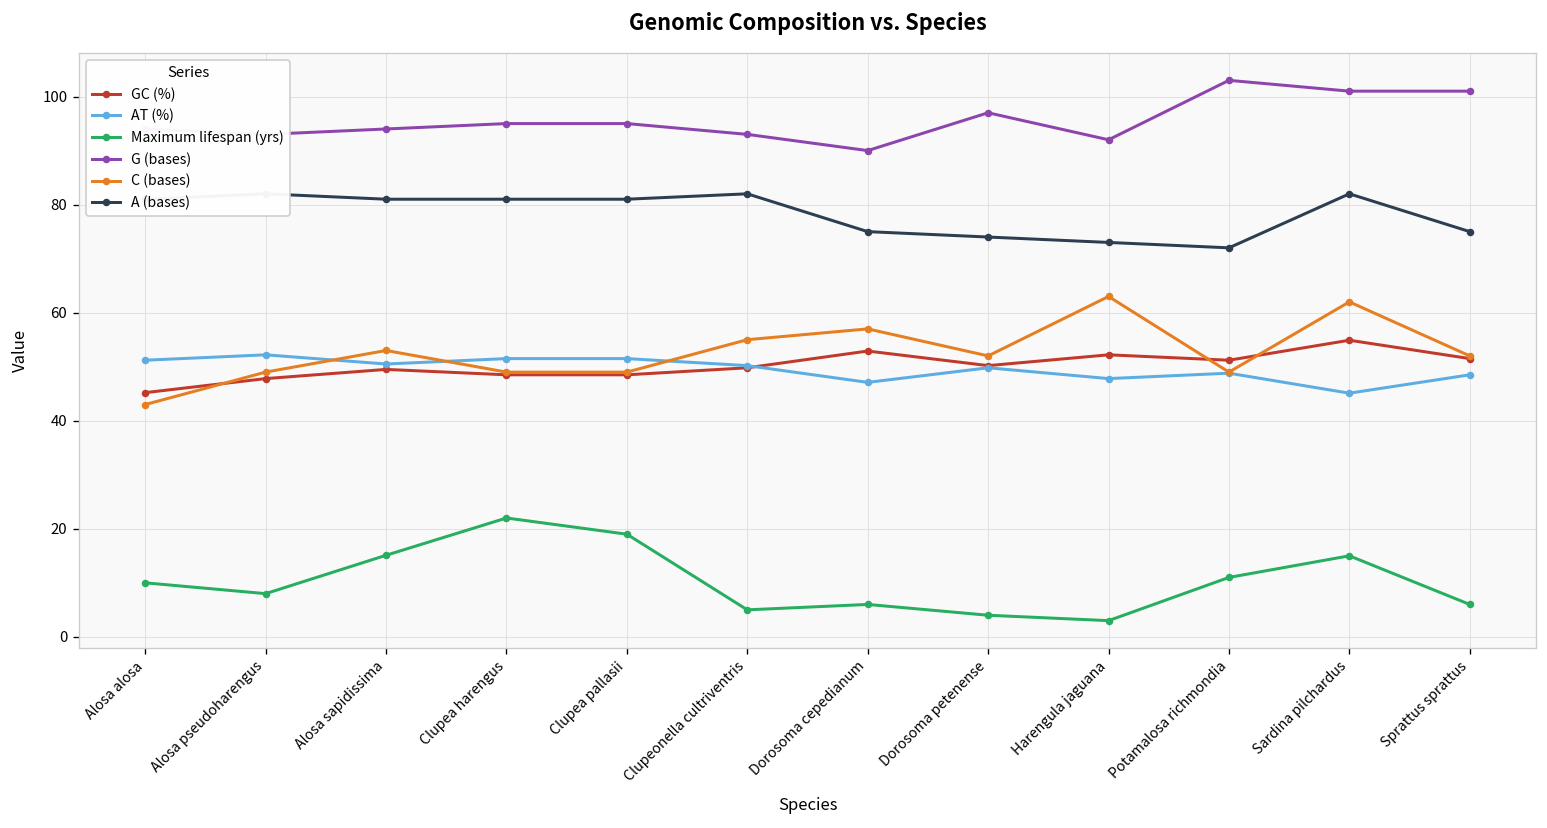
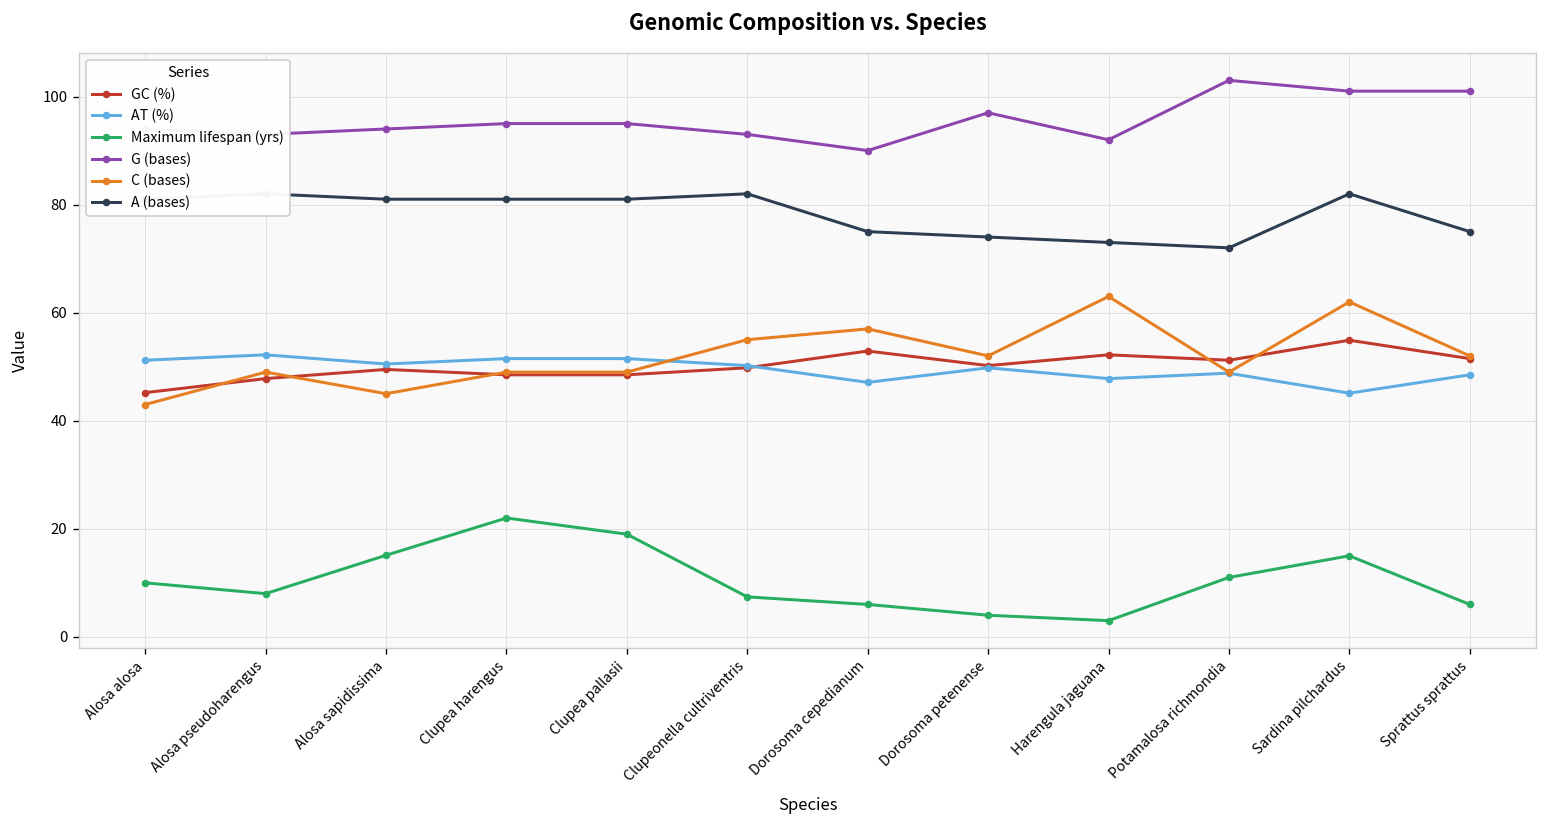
C (bases), Alosa sapidissima: 53 -> 45
Maximum lifespan (yrs), Clupeonella cultriventris: 5 -> 7
